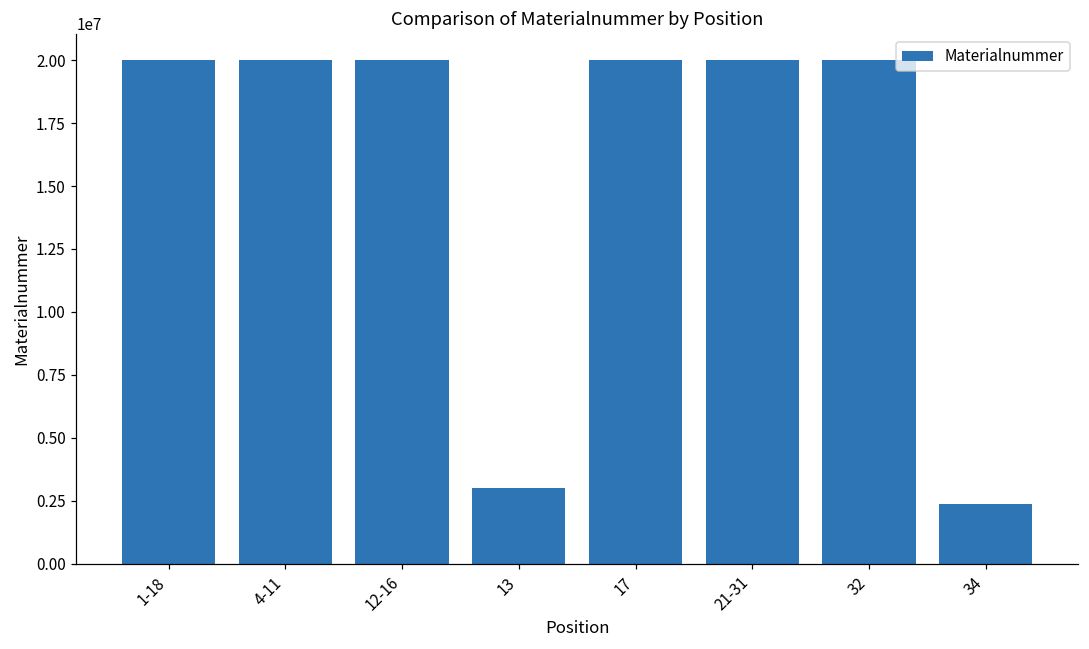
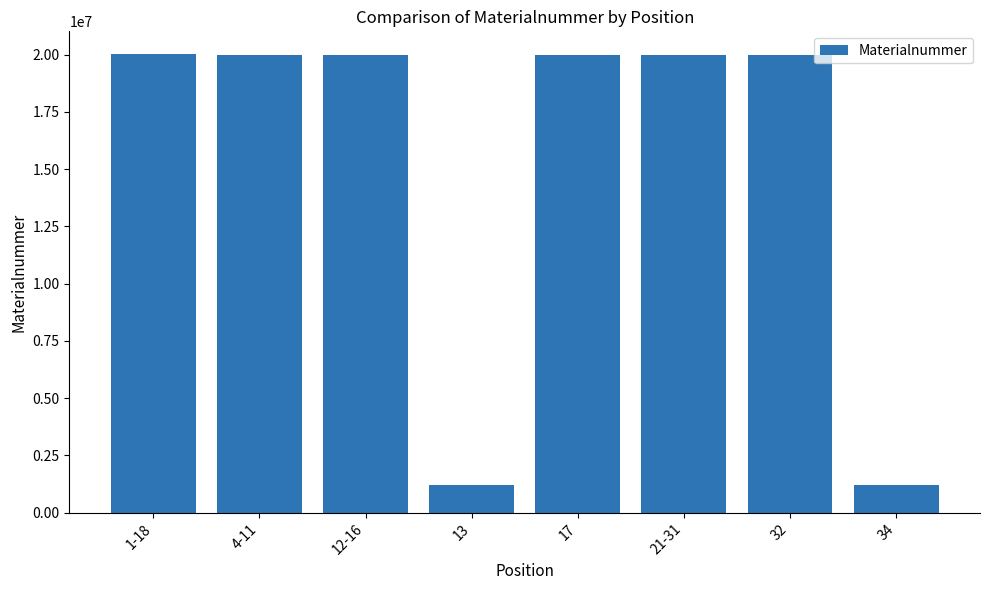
13: 3000000 -> 1200000
34: 2400000 -> 1200000
